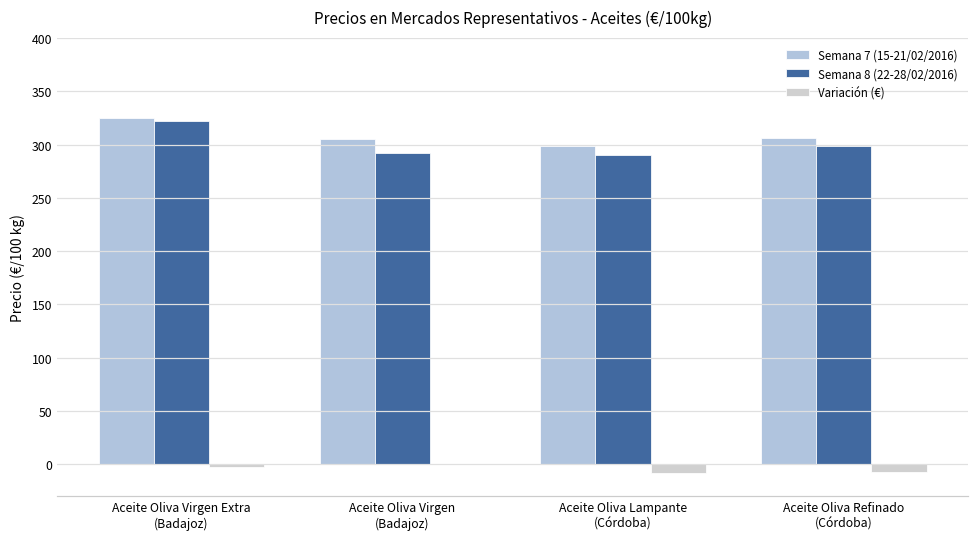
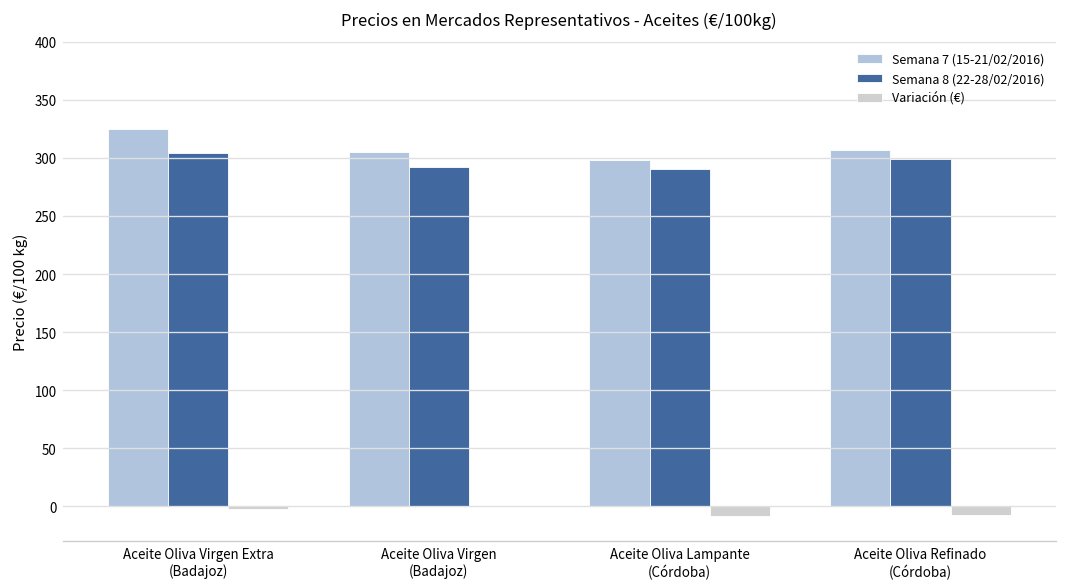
Semana 8 (22-28/02/2016), Aceite Oliva Virgen Extra (Badajoz): 320 -> 300
